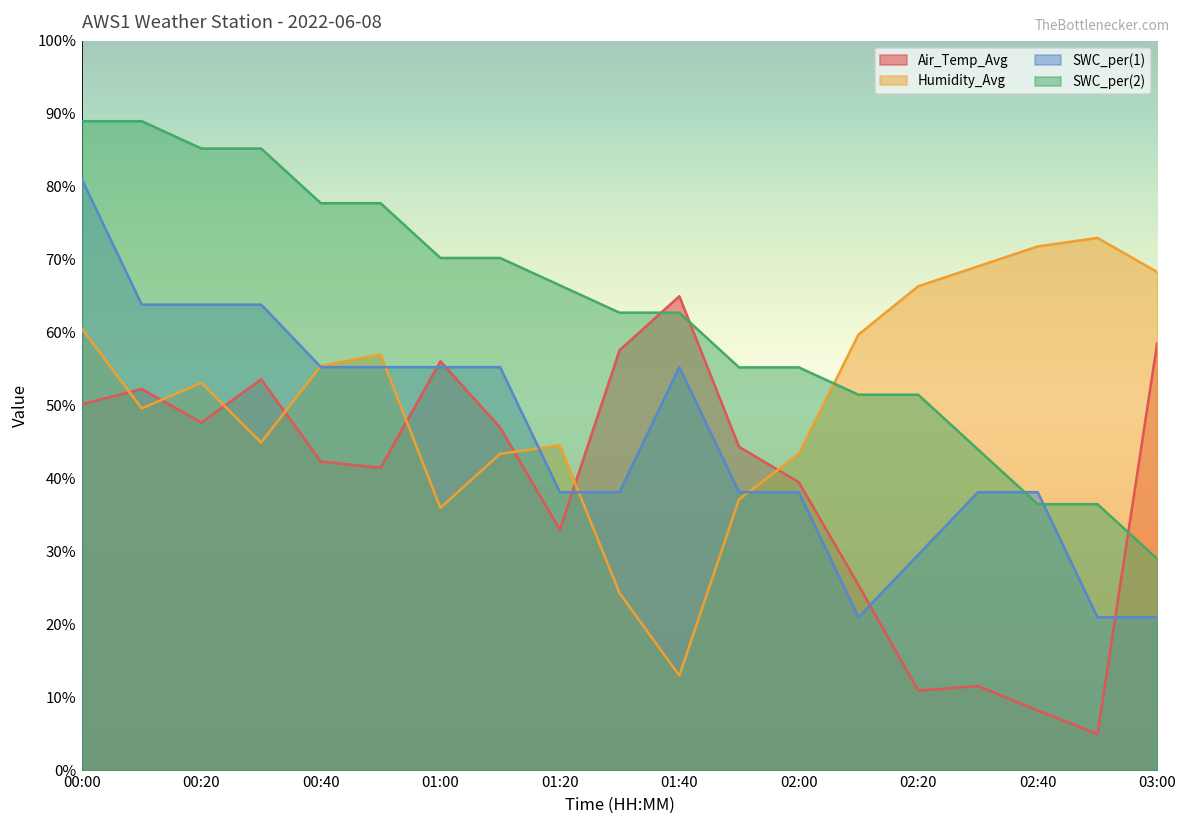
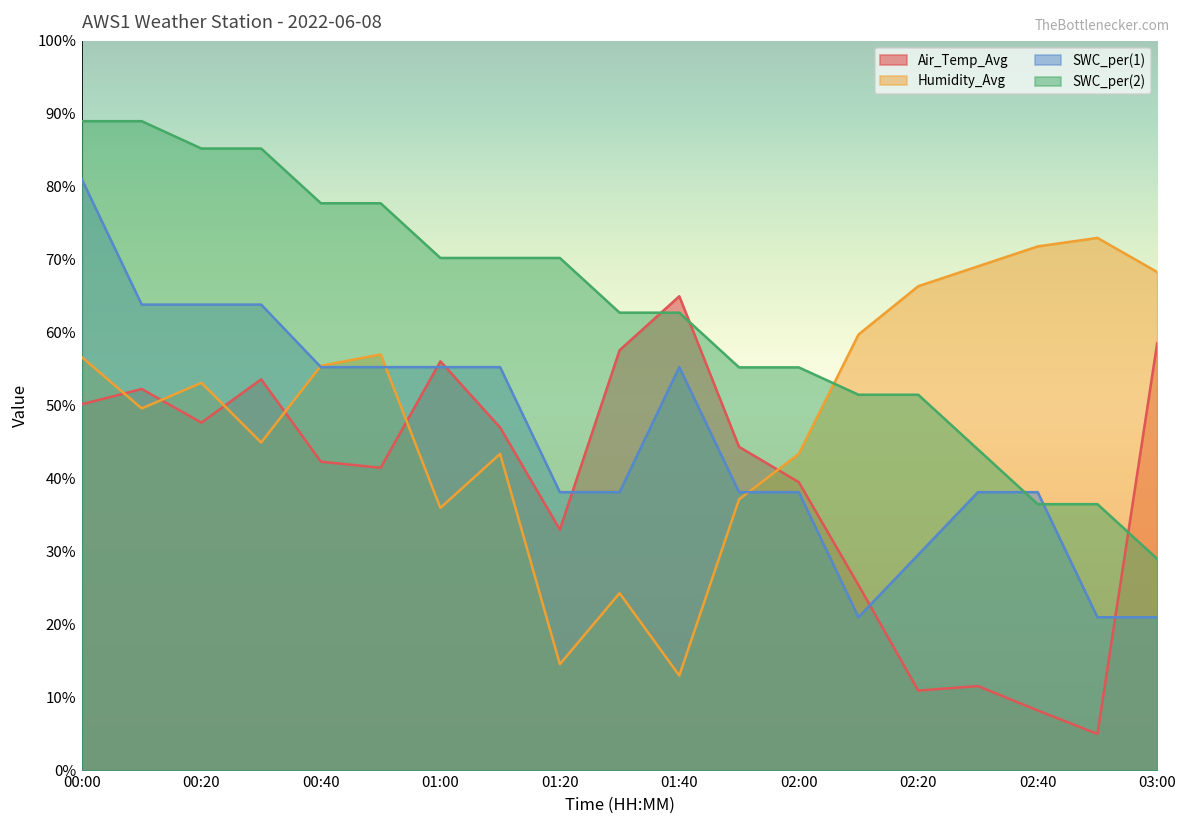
Humidity_Avg, 00:00: 61% -> 57%
Humidity_Avg, 01:20: 45% -> 15%
SWC_per(2), 01:20: 66% -> 70%
